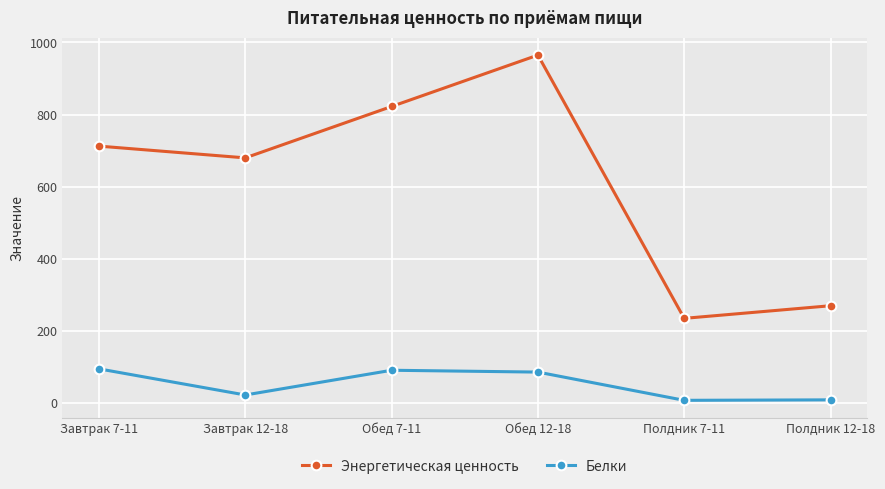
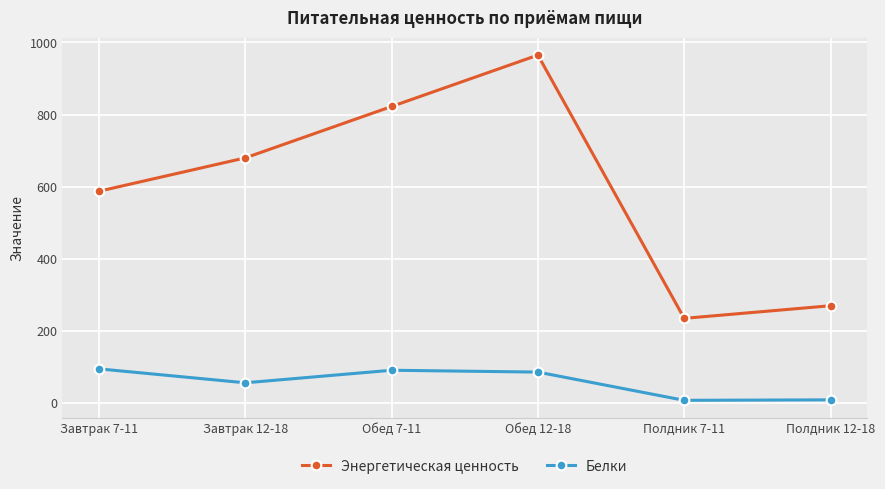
Энергетическая ценность, Завтрак 7-11: 710 -> 590
Белки, Завтрак 12-18: 20 -> 60
